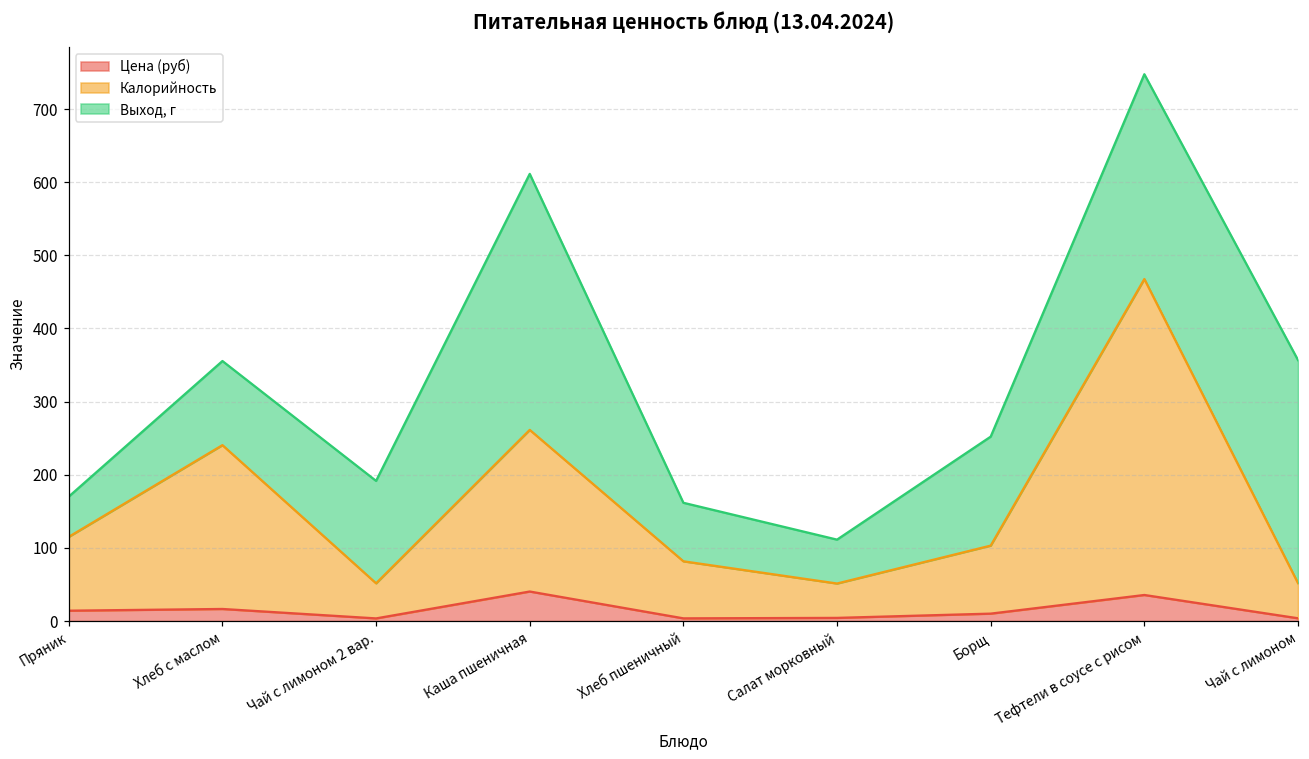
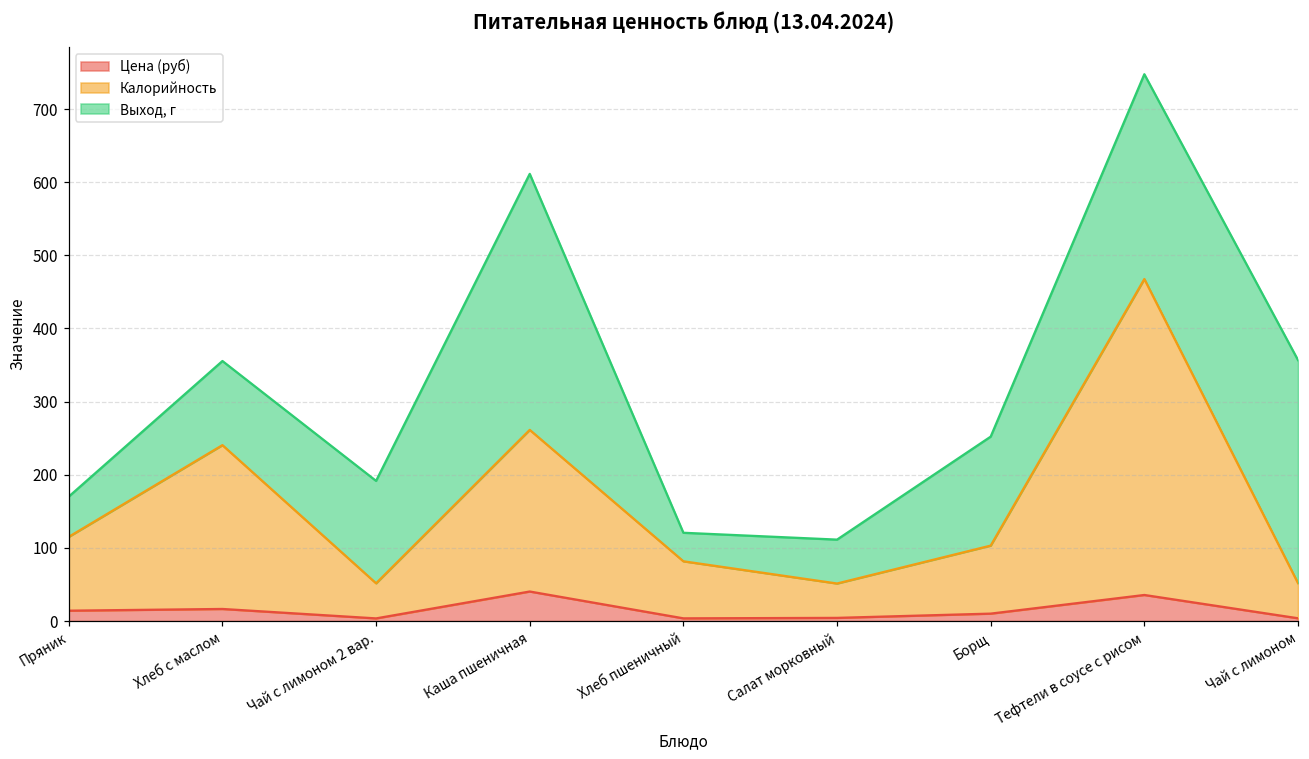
Выход, г, Хлеб пшеничный: 80 -> 40
